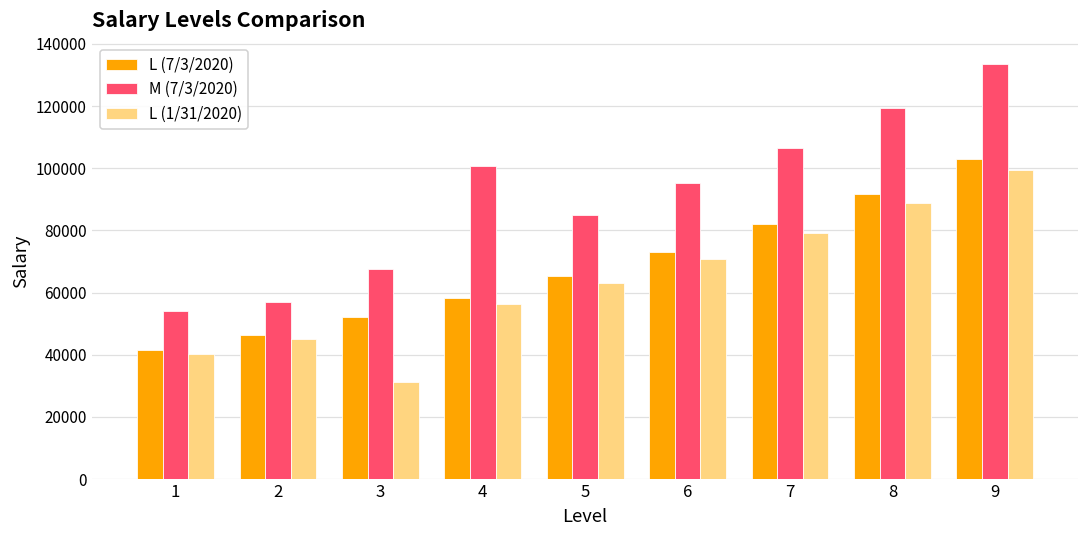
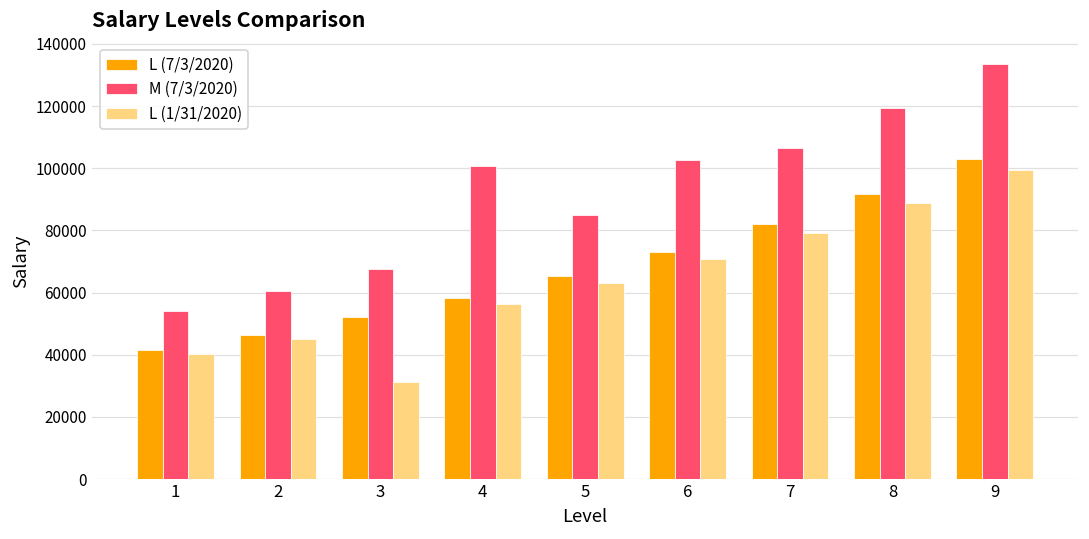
M (7/3/2020), 2: 57000 -> 60000
M (7/3/2020), 6: 95000 -> 103000
